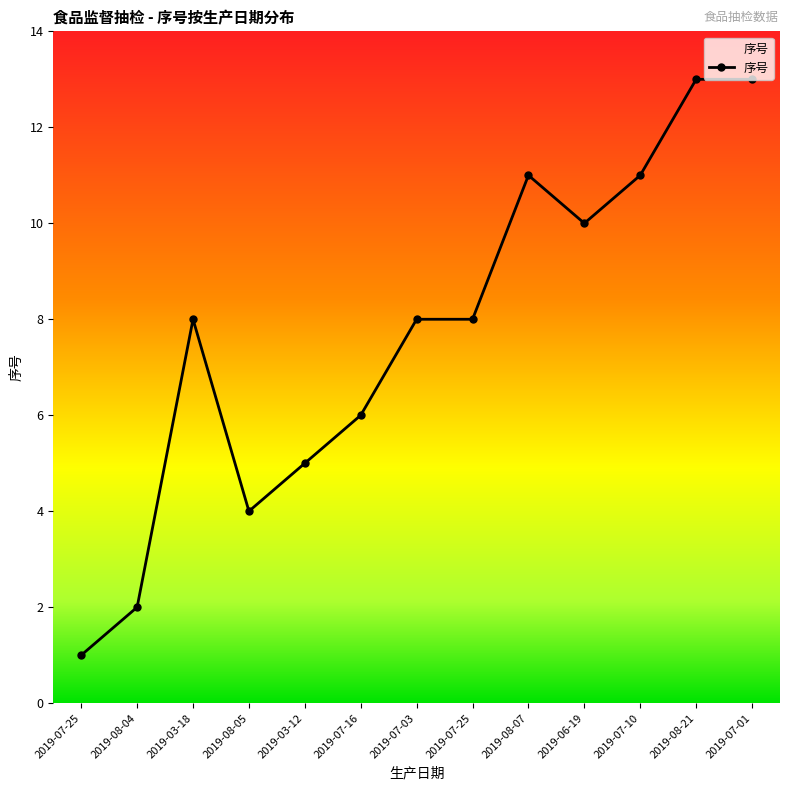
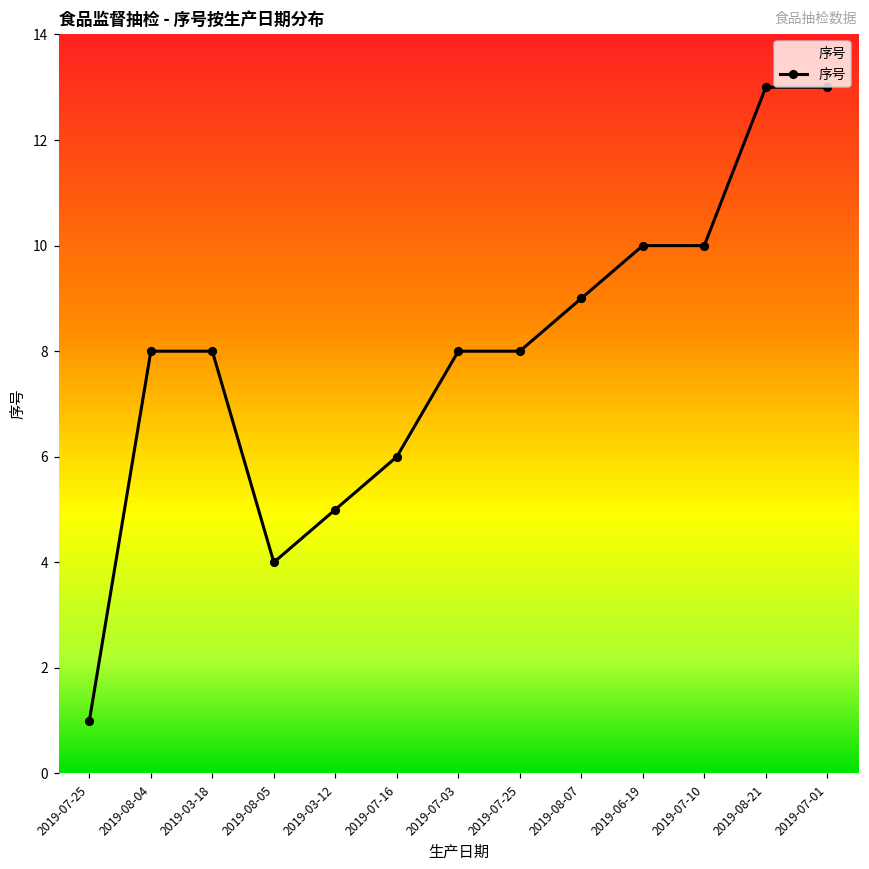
2019-08-04: 2 -> 8
2019-08-07: 11 -> 9
2019-07-10: 11 -> 10
